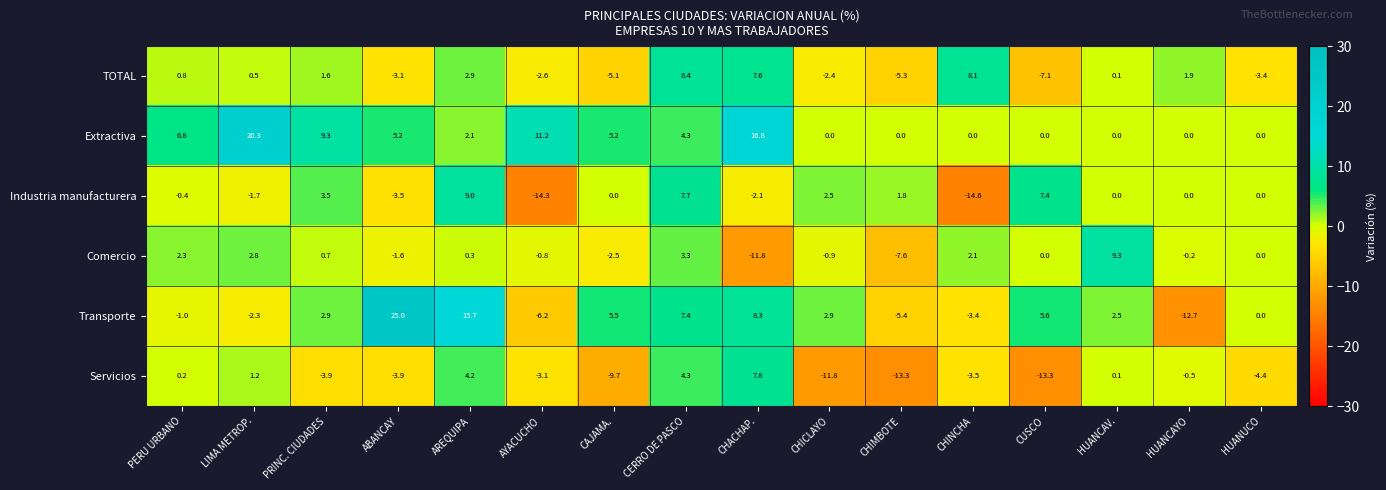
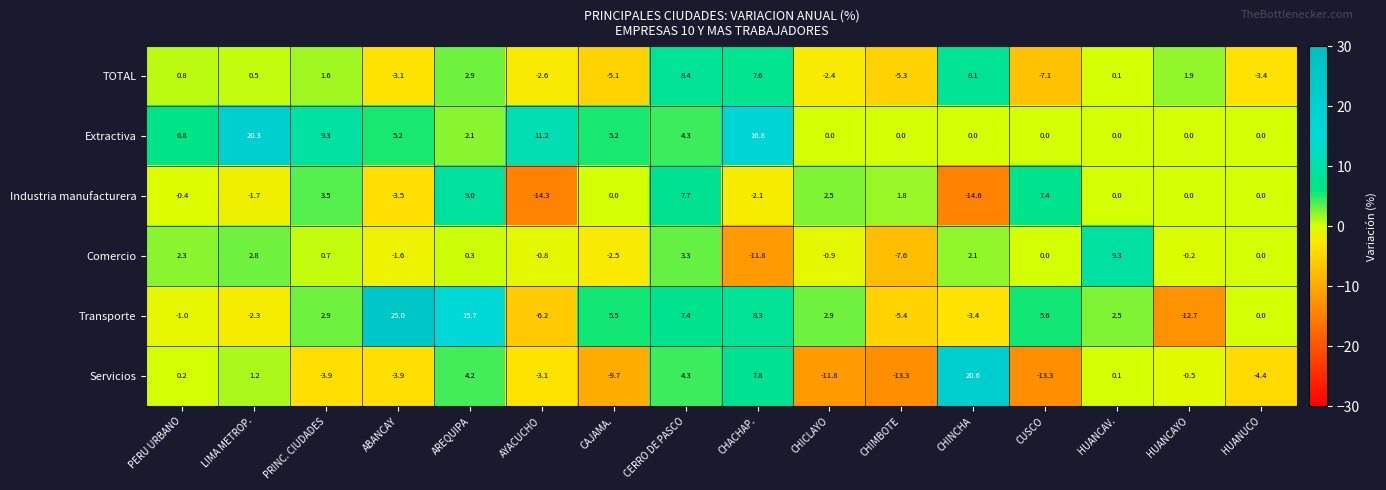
Servicios, CHINCHA: -3.5 -> 20.6
